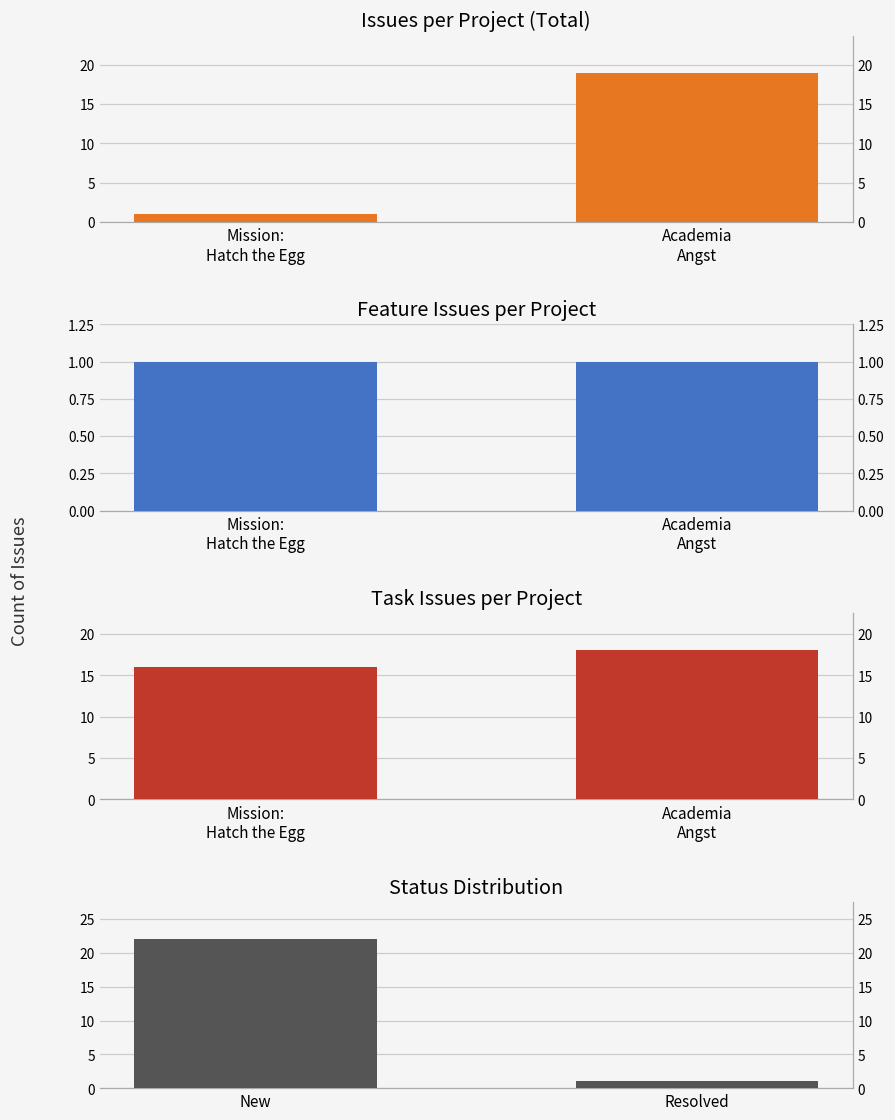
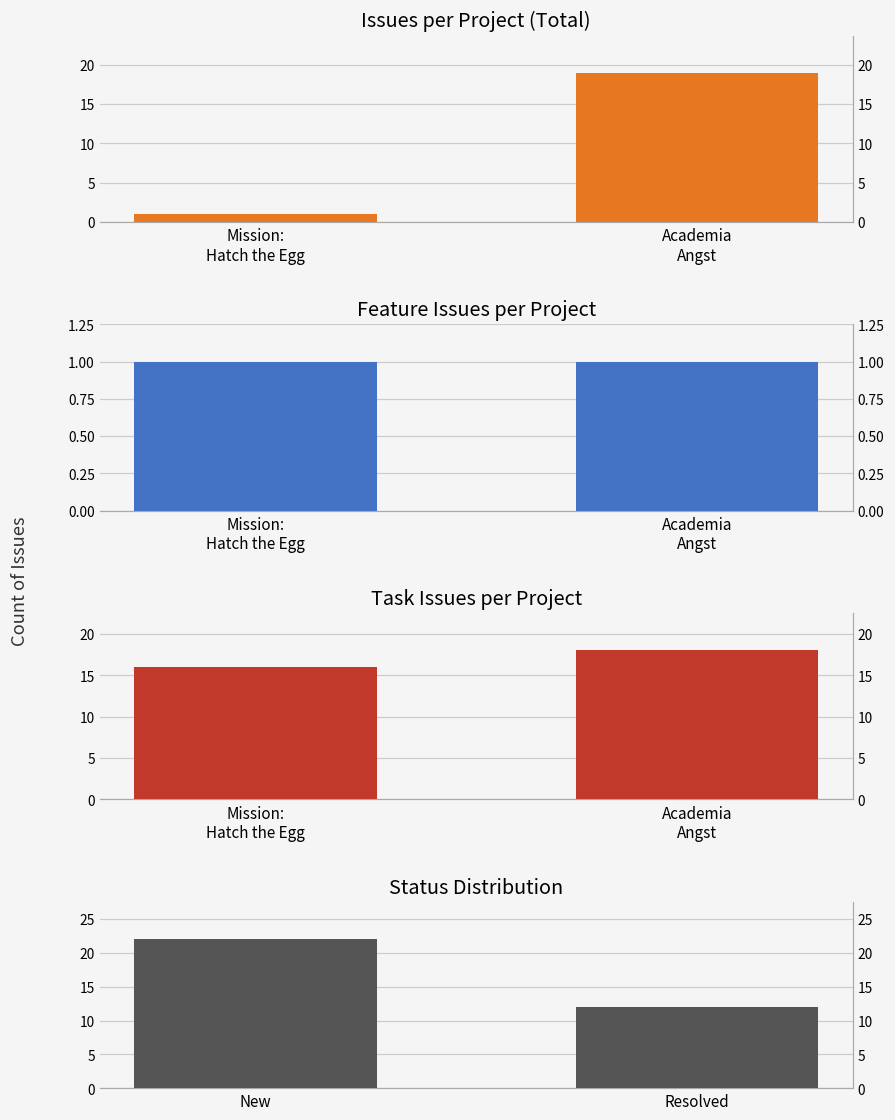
Status Distribution, Resolved: 1 -> 12
